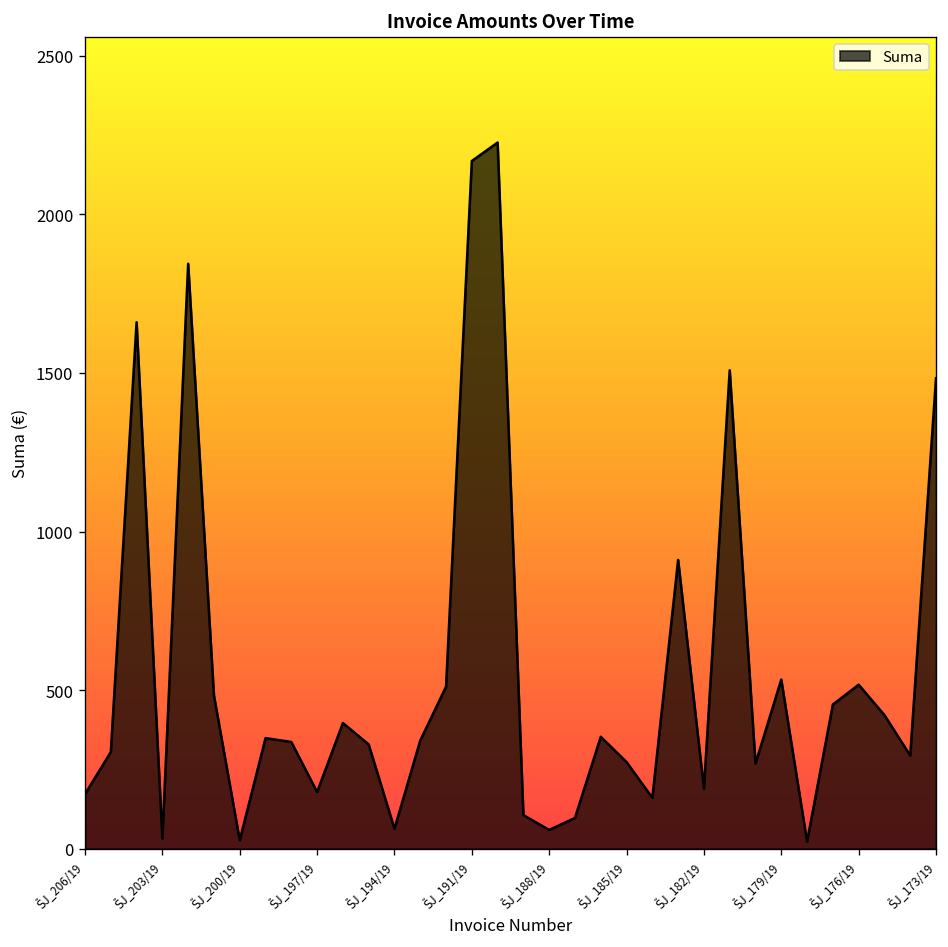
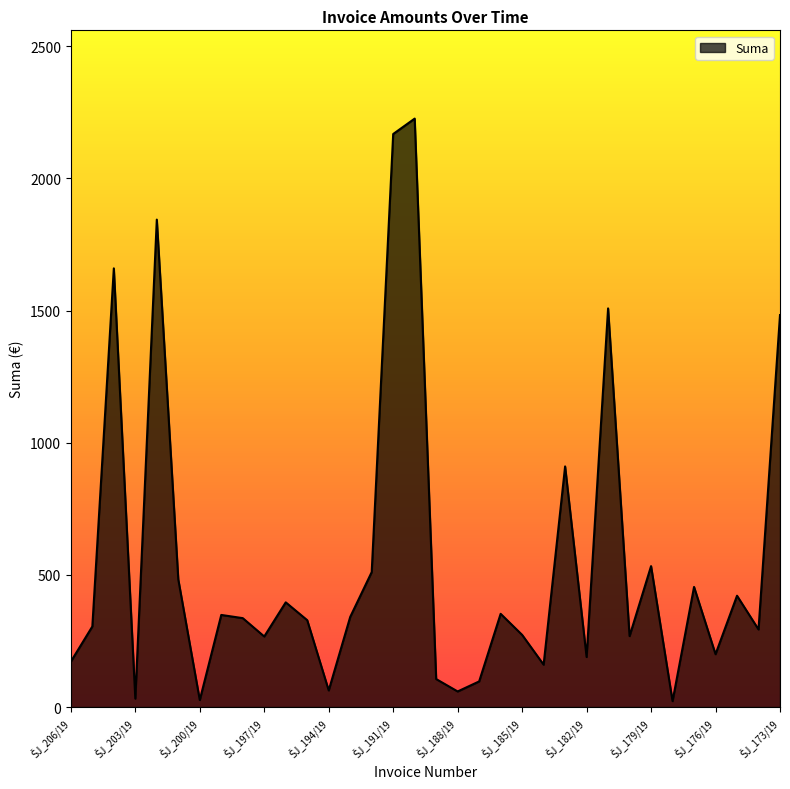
ŠJ_197/19: 180 -> 270
ŠJ_176/19: 520 -> 200
